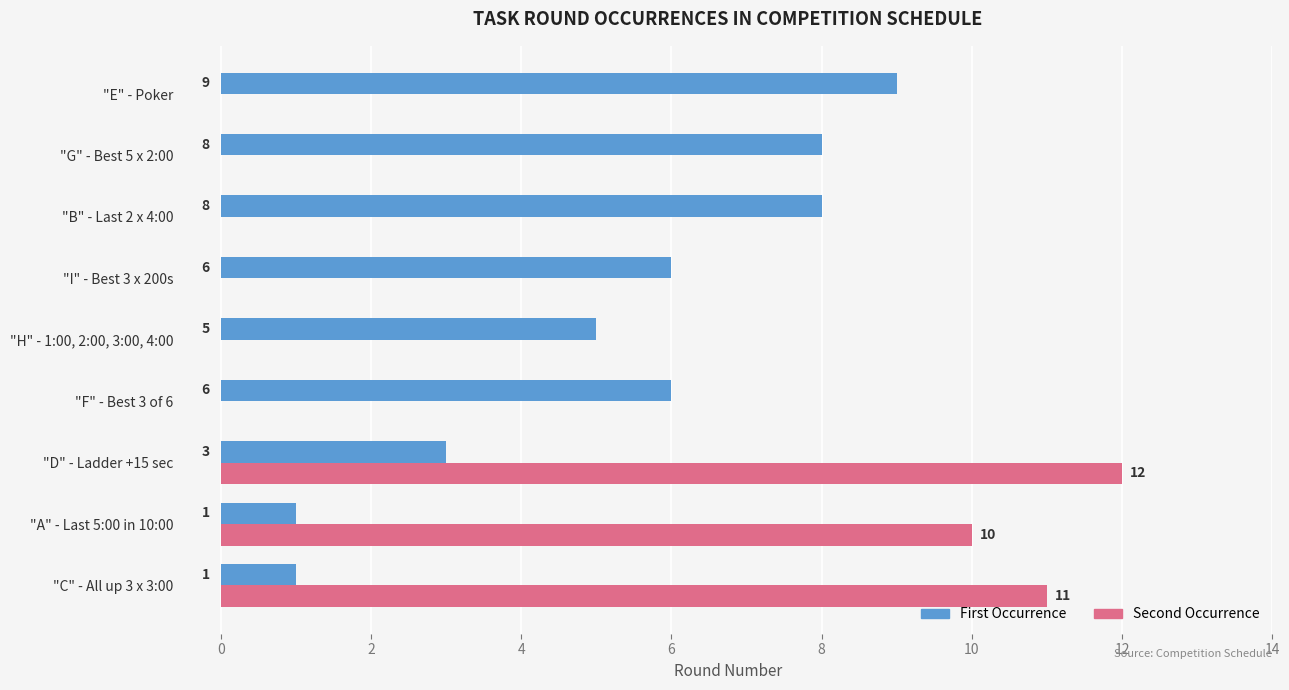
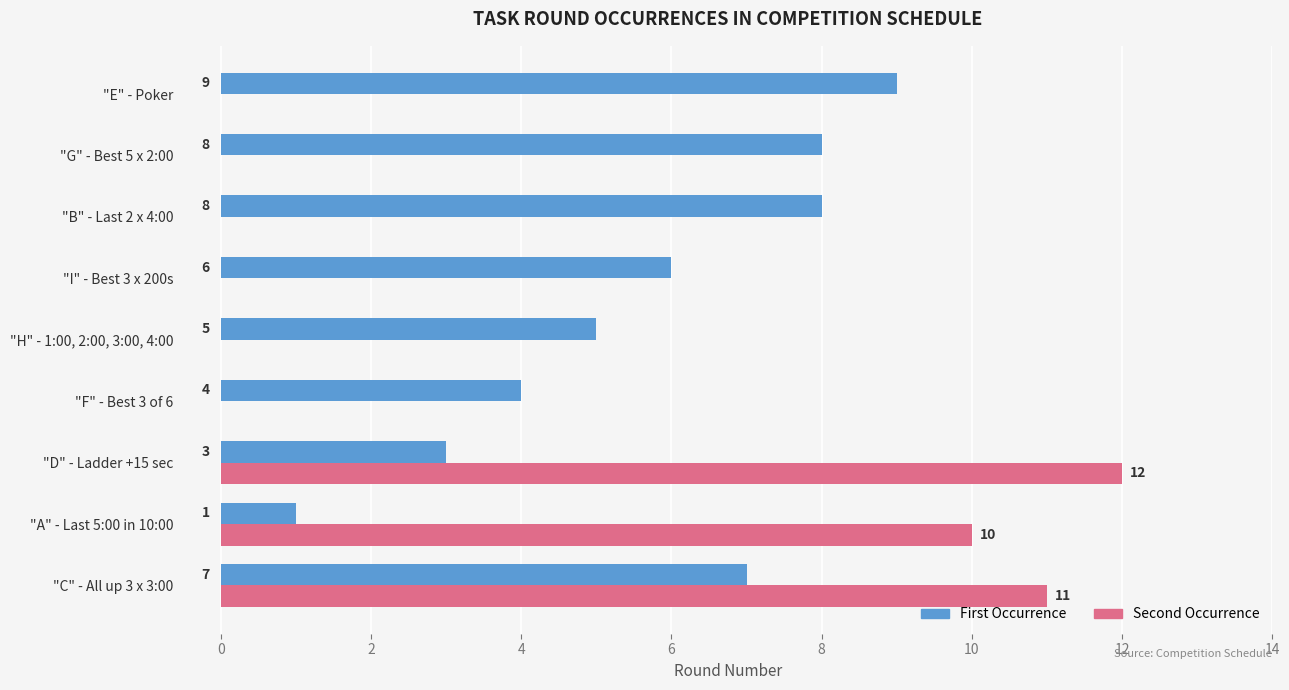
First Occurrence, "F" - Best 3 of 6: 6 -> 4
First Occurrence, "C" - All up 3 x 3:00: 1 -> 7
